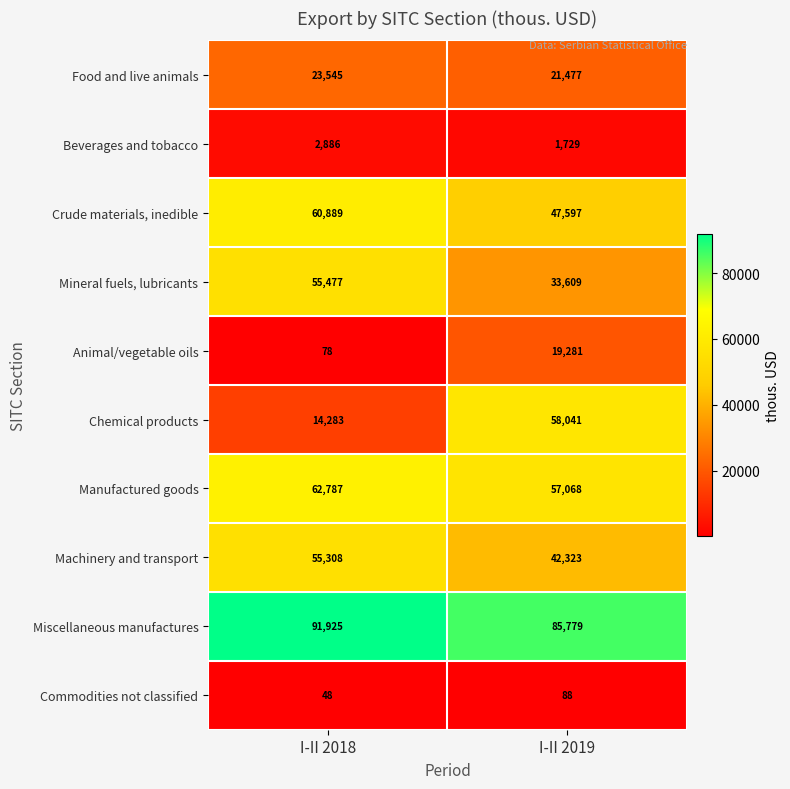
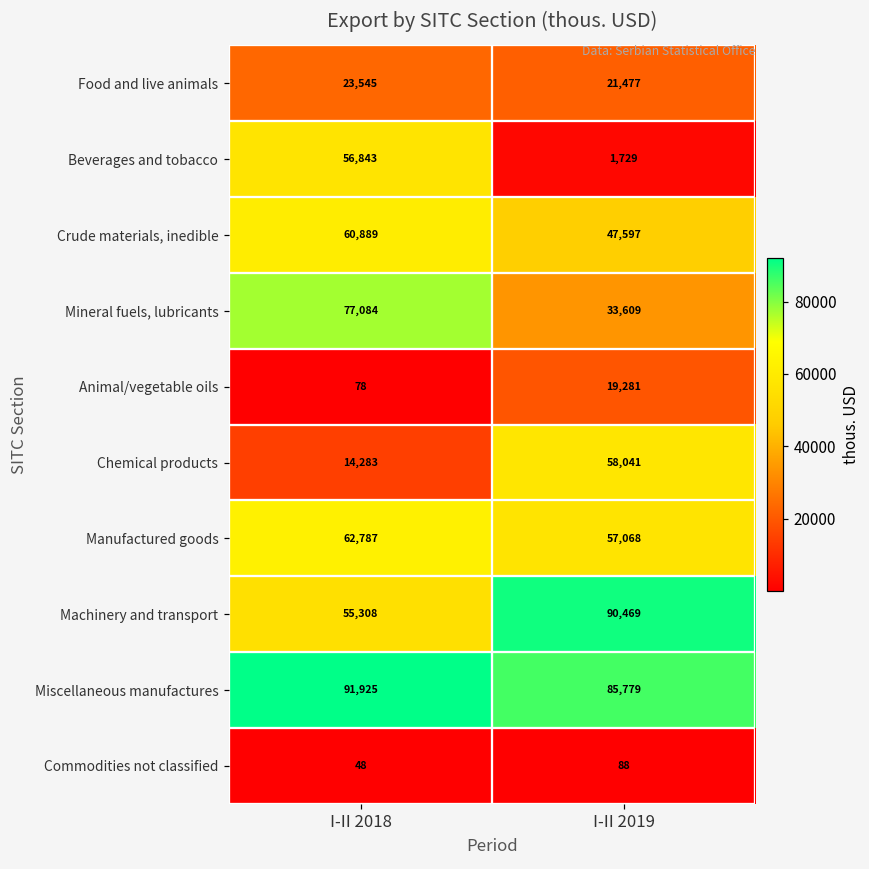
Beverages and tobacco, I-II 2018: 2,886 -> 56,843
Mineral fuels, lubricants, I-II 2018: 55,477 -> 77,084
Machinery and transport, I-II 2019: 42,323 -> 90,469
